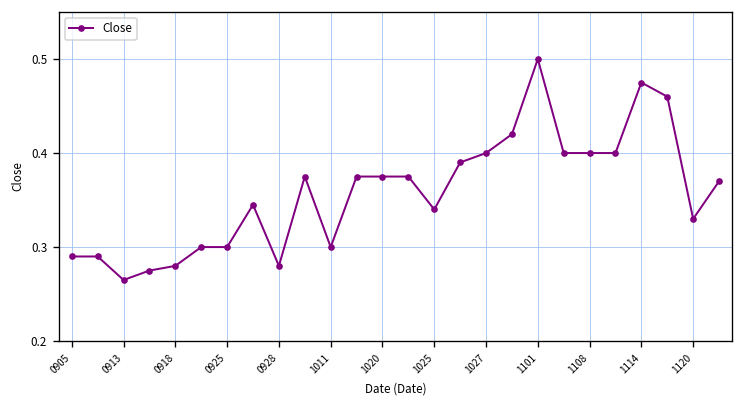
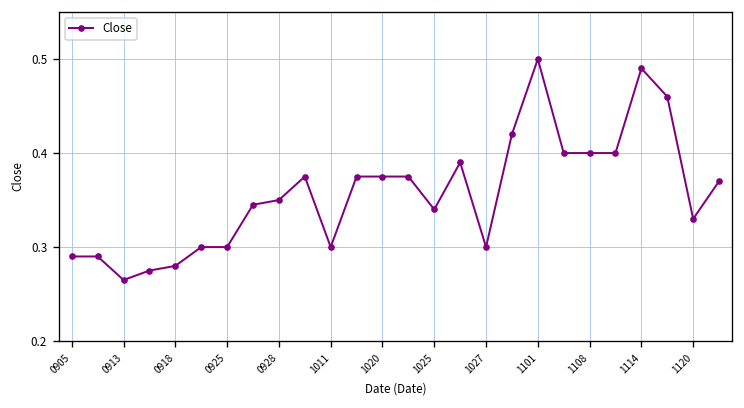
0928: 0.28 -> 0.35
1027: 0.4 -> 0.3
1114: 0.48 -> 0.49
